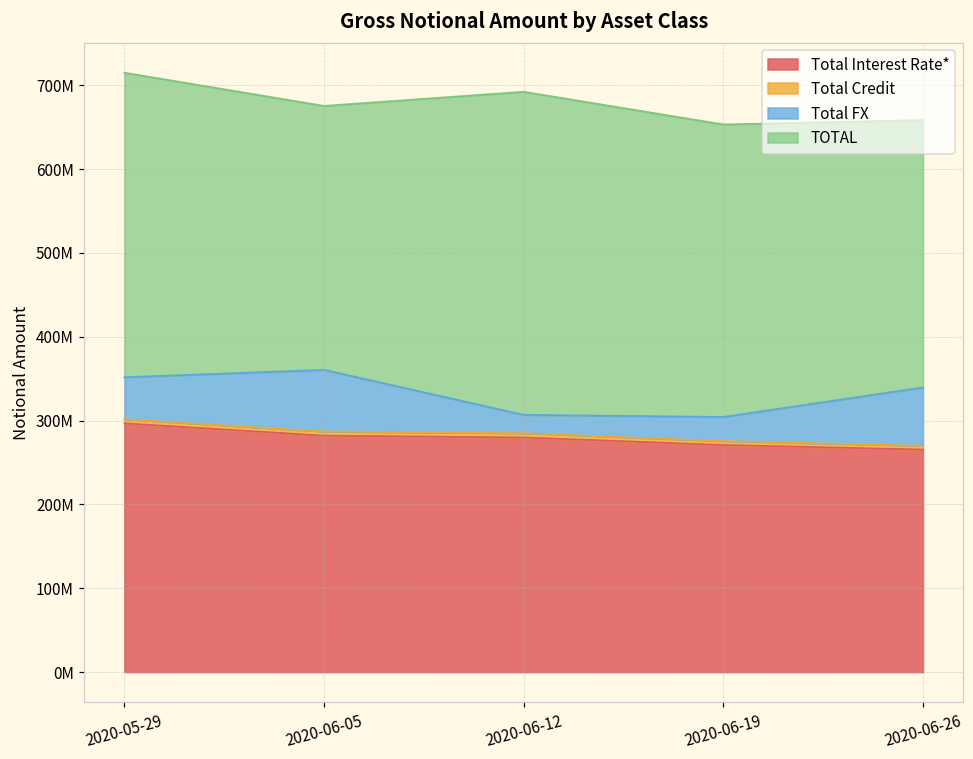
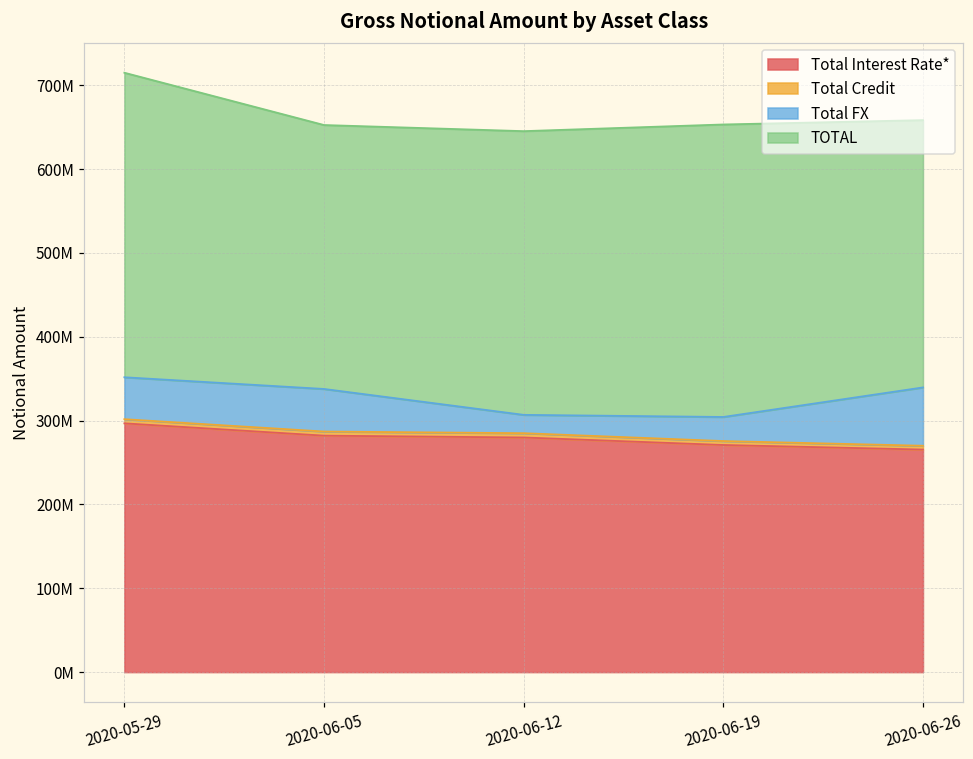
Total FX, 2020-06-05: 70000000 -> 50000000
TOTAL, 2020-06-12: 390000000 -> 340000000
